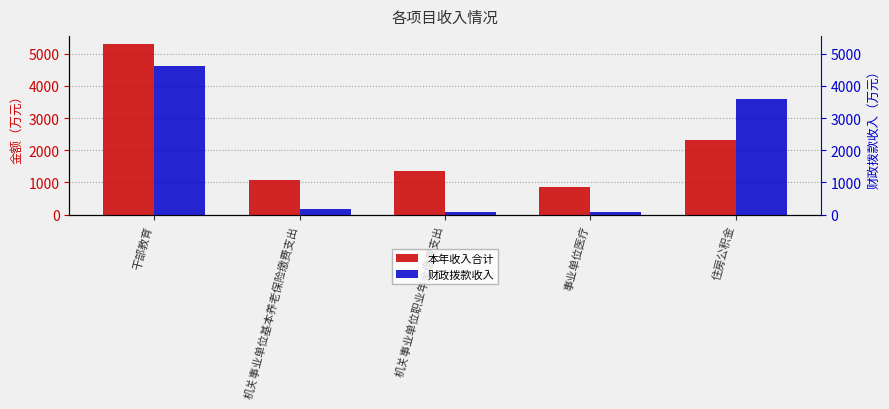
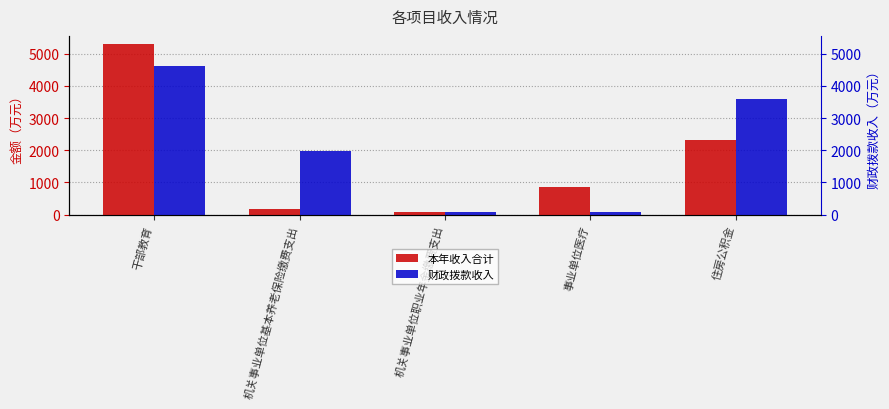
本年收入合计, 机关事业单位基本养老保险缴费支出: 1100 -> 200
财政拨款收入, 机关事业单位基本养老保险缴费支出: 200 -> 2000
本年收入合计, 机关事业单位职业年金缴费支出: 1400 -> 100
